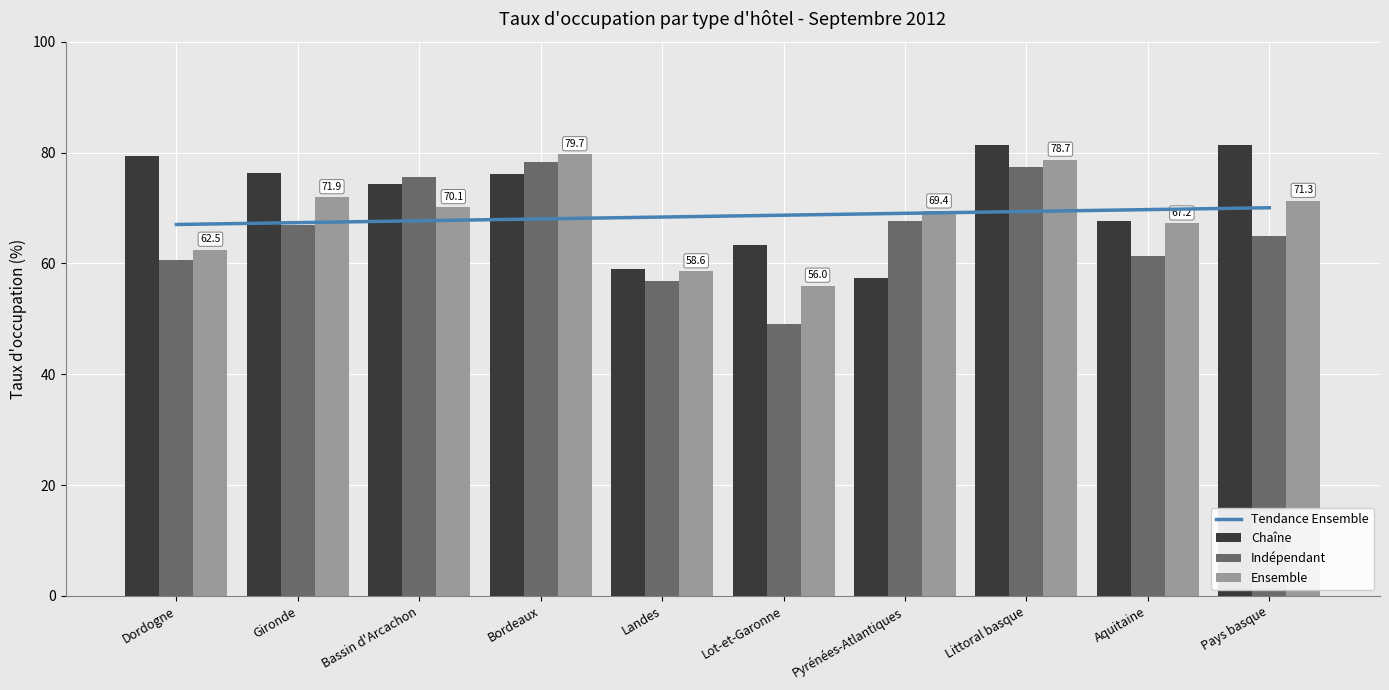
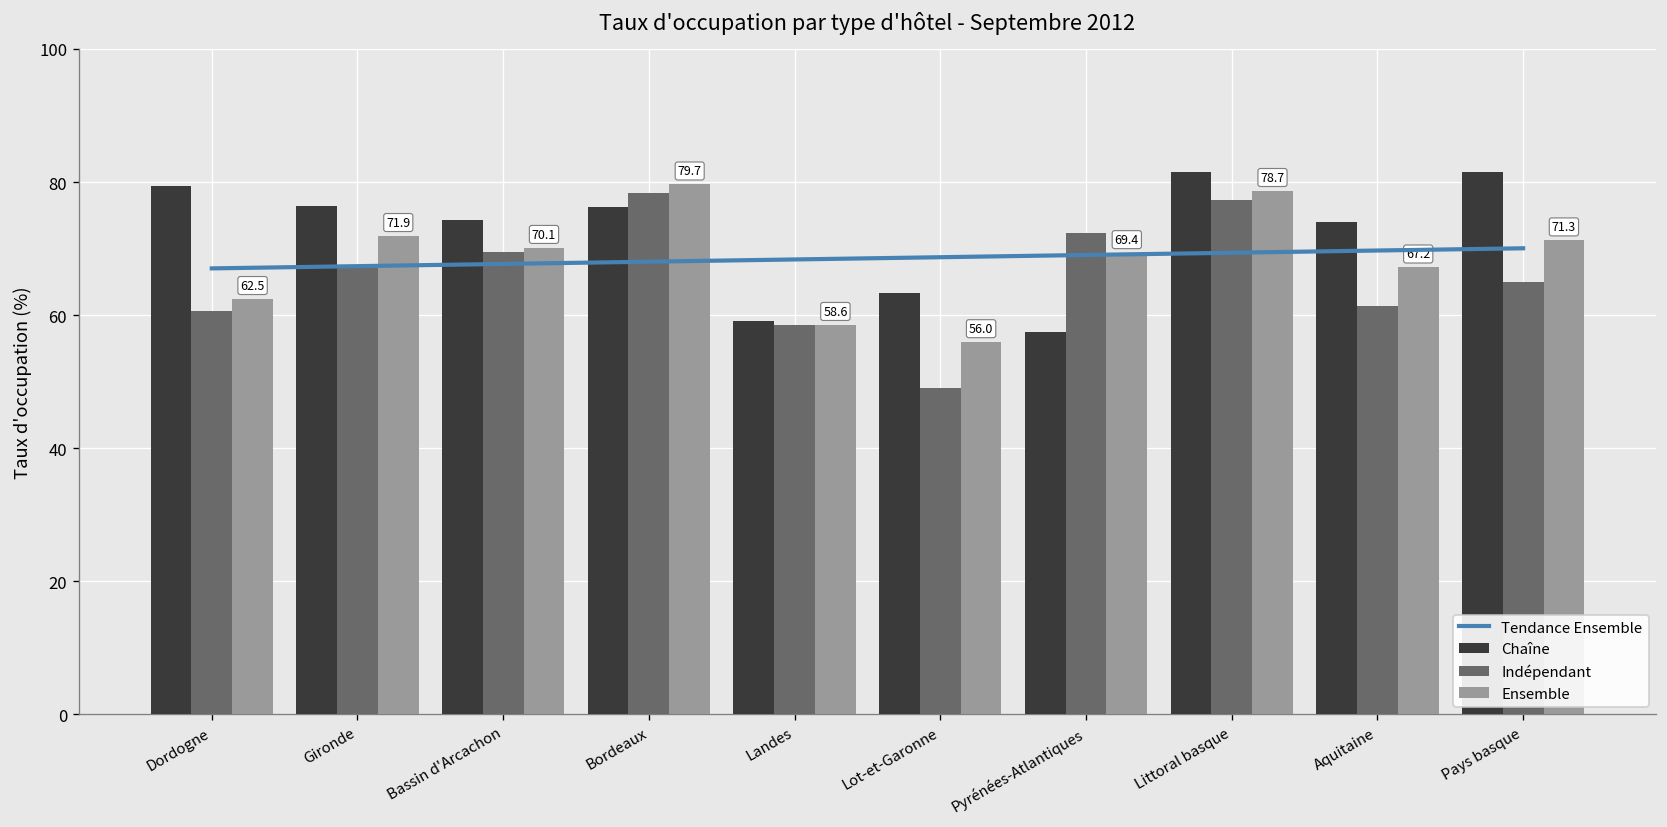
Indépendant, Bassin d'Arcachon: 76 -> 69
Indépendant, Landes: 57 -> 59
Indépendant, Pyrénées-Atlantiques: 68 -> 72
Chaîne, Aquitaine: 68 -> 74
